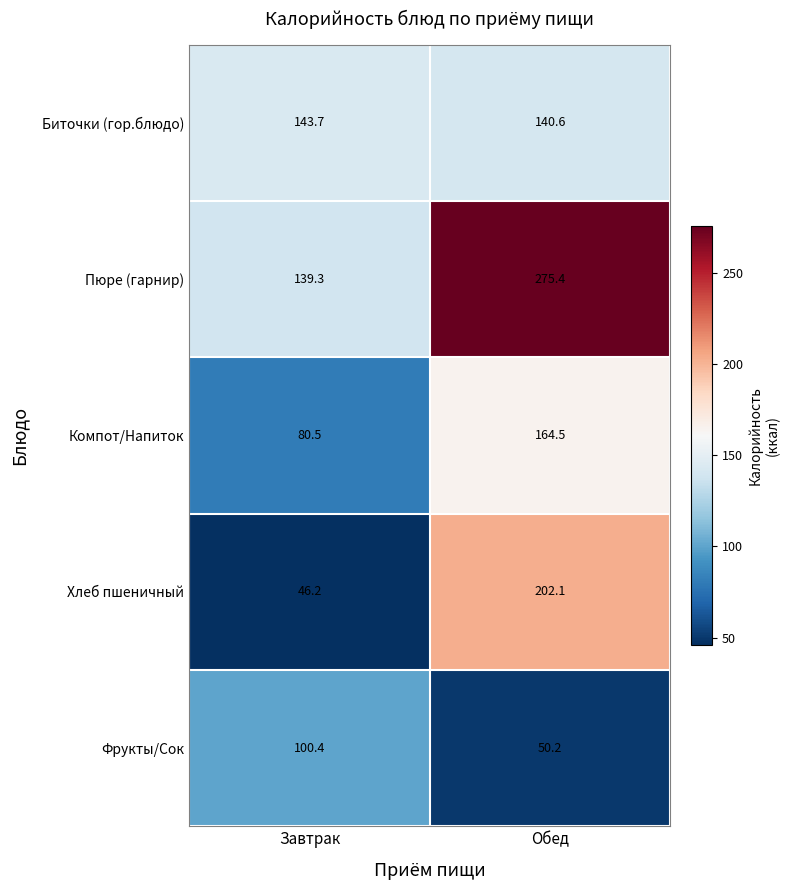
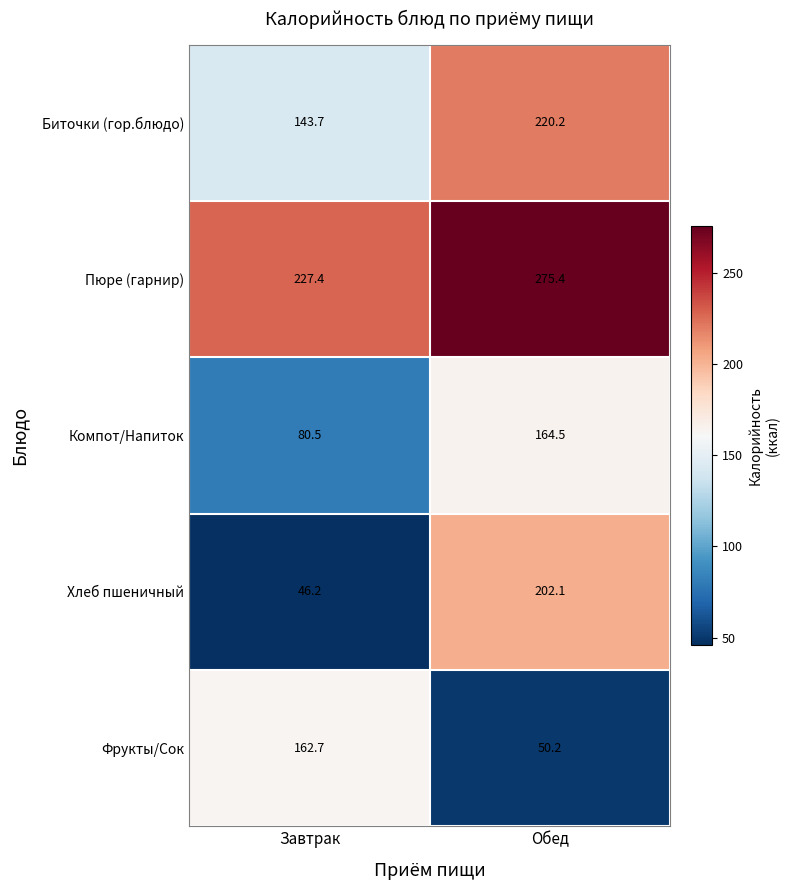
Биточки (гор.блюдо), Обед: 140.6 -> 220.2
Пюре (гарнир), Завтрак: 139.3 -> 227.4
Фрукты/Сок, Завтрак: 100.4 -> 162.7
